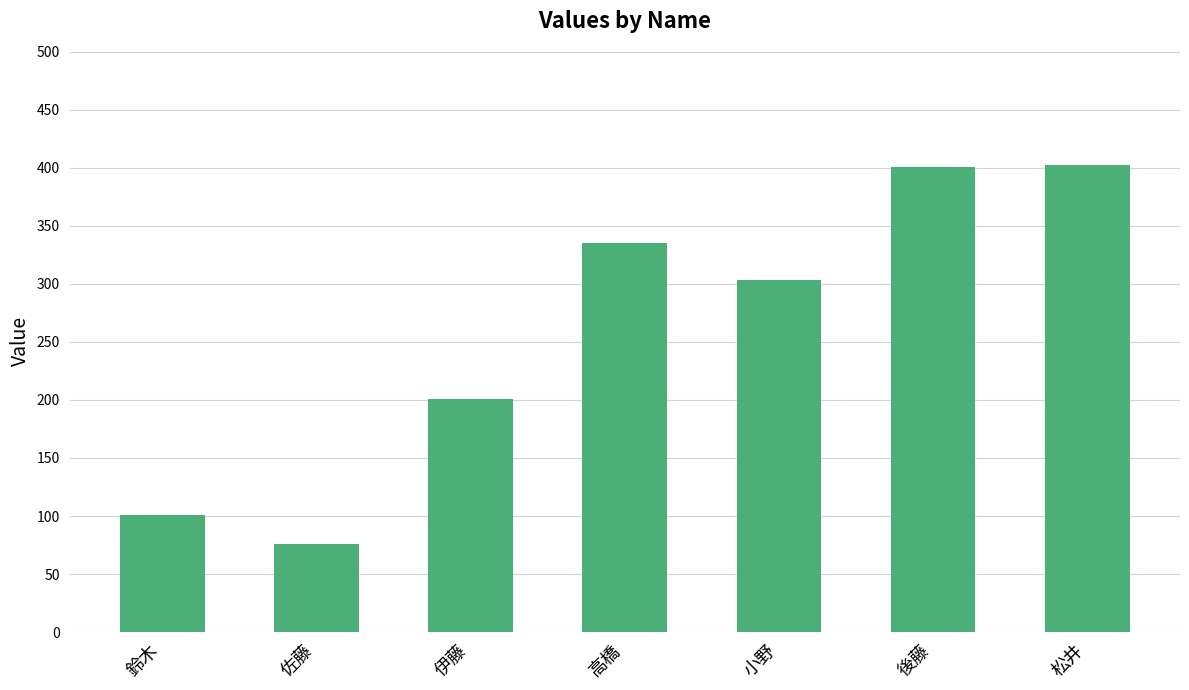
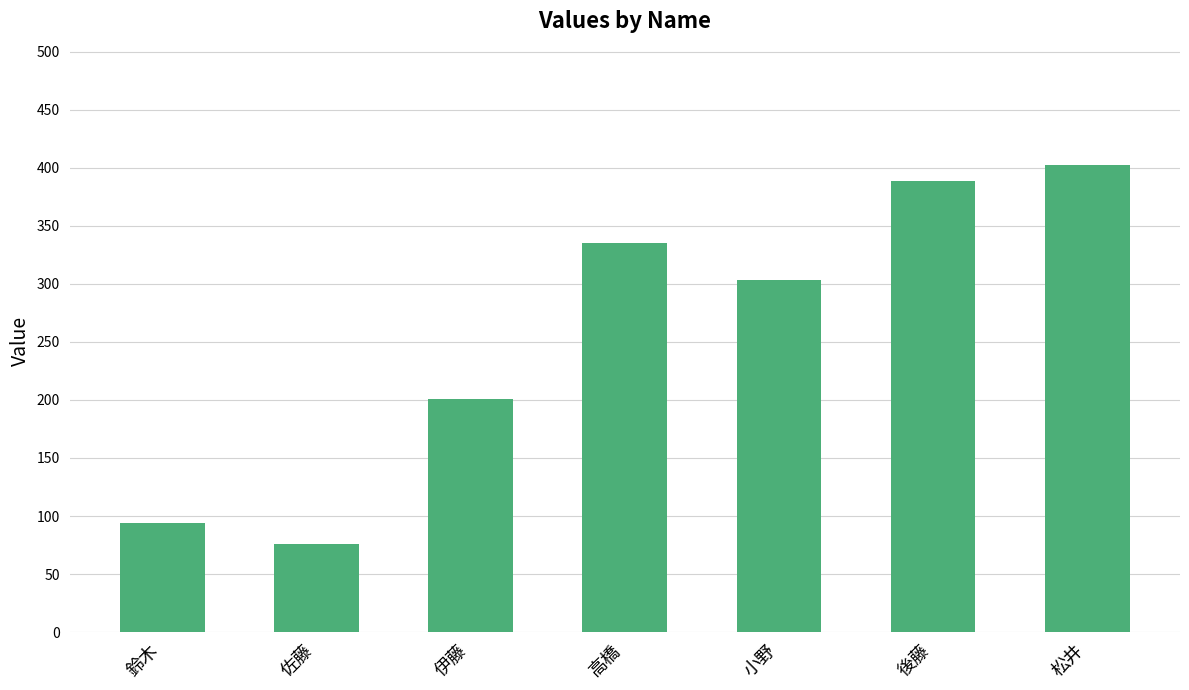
鈴木: 101 -> 94
後藤: 401 -> 389
